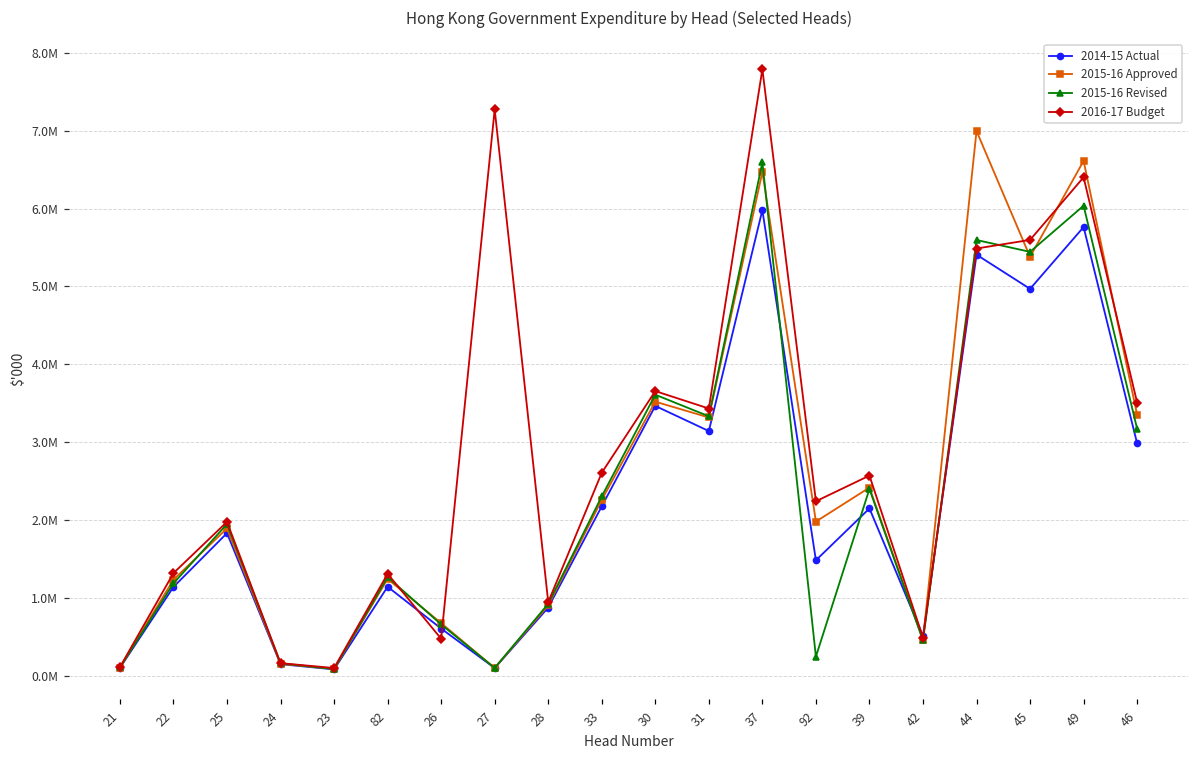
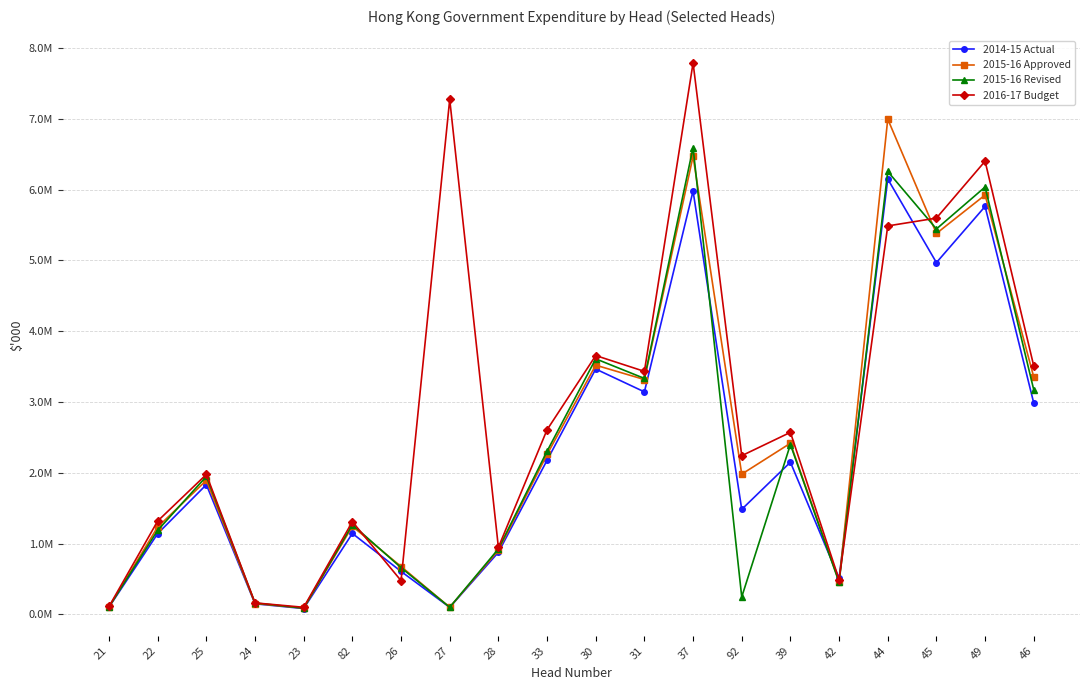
2014-15 Actual, 44: 5400000 -> 6100000
2015-16 Revised, 44: 5600000 -> 6300000
2015-16 Approved, 49: 6600000 -> 5900000
